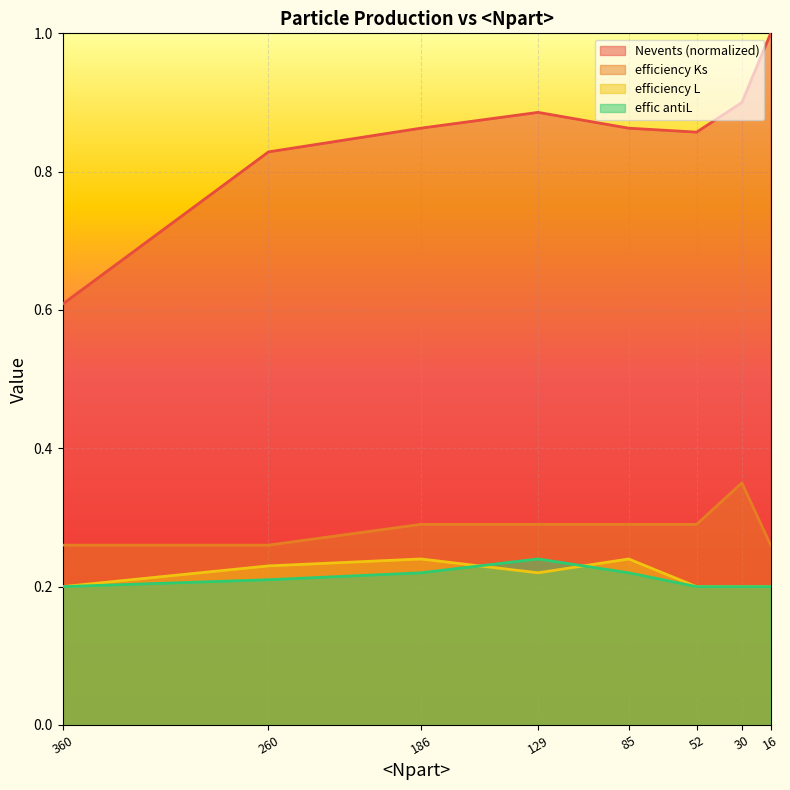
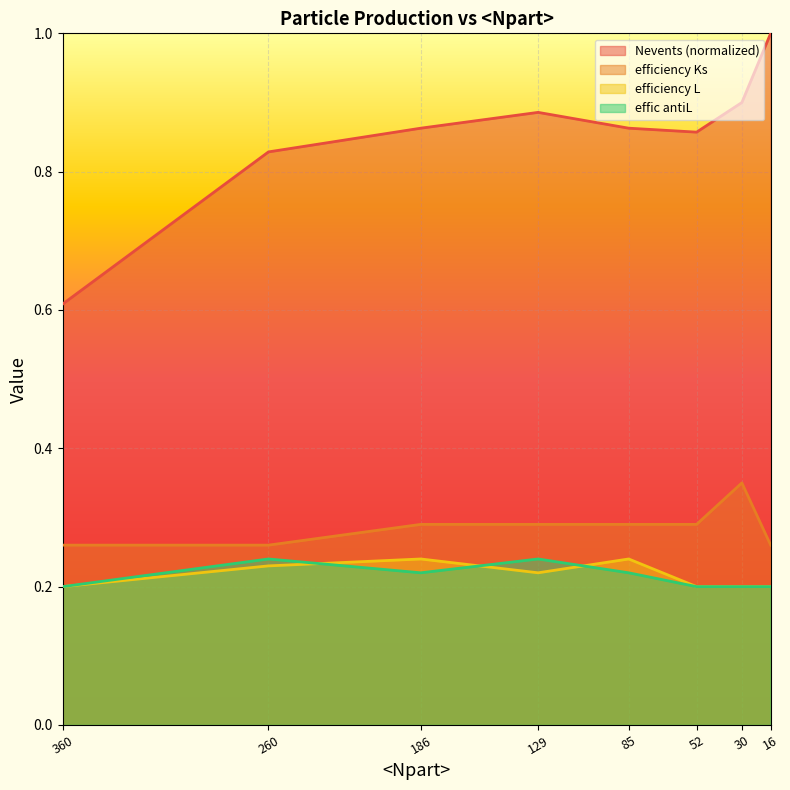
effic antiL, 260: 0.21 -> 0.24
